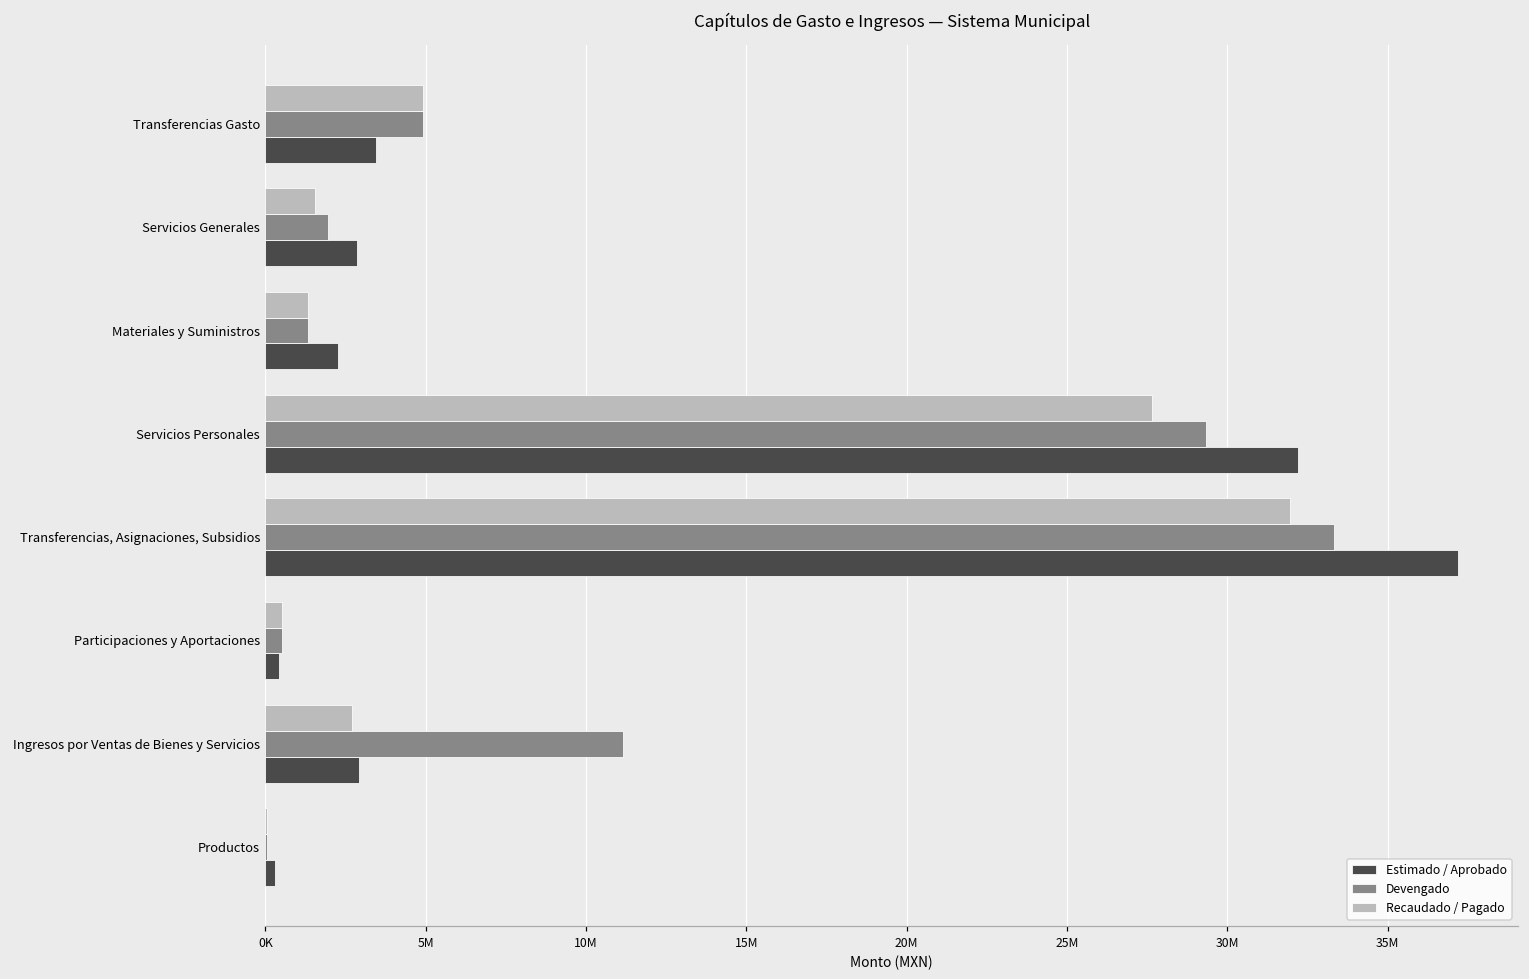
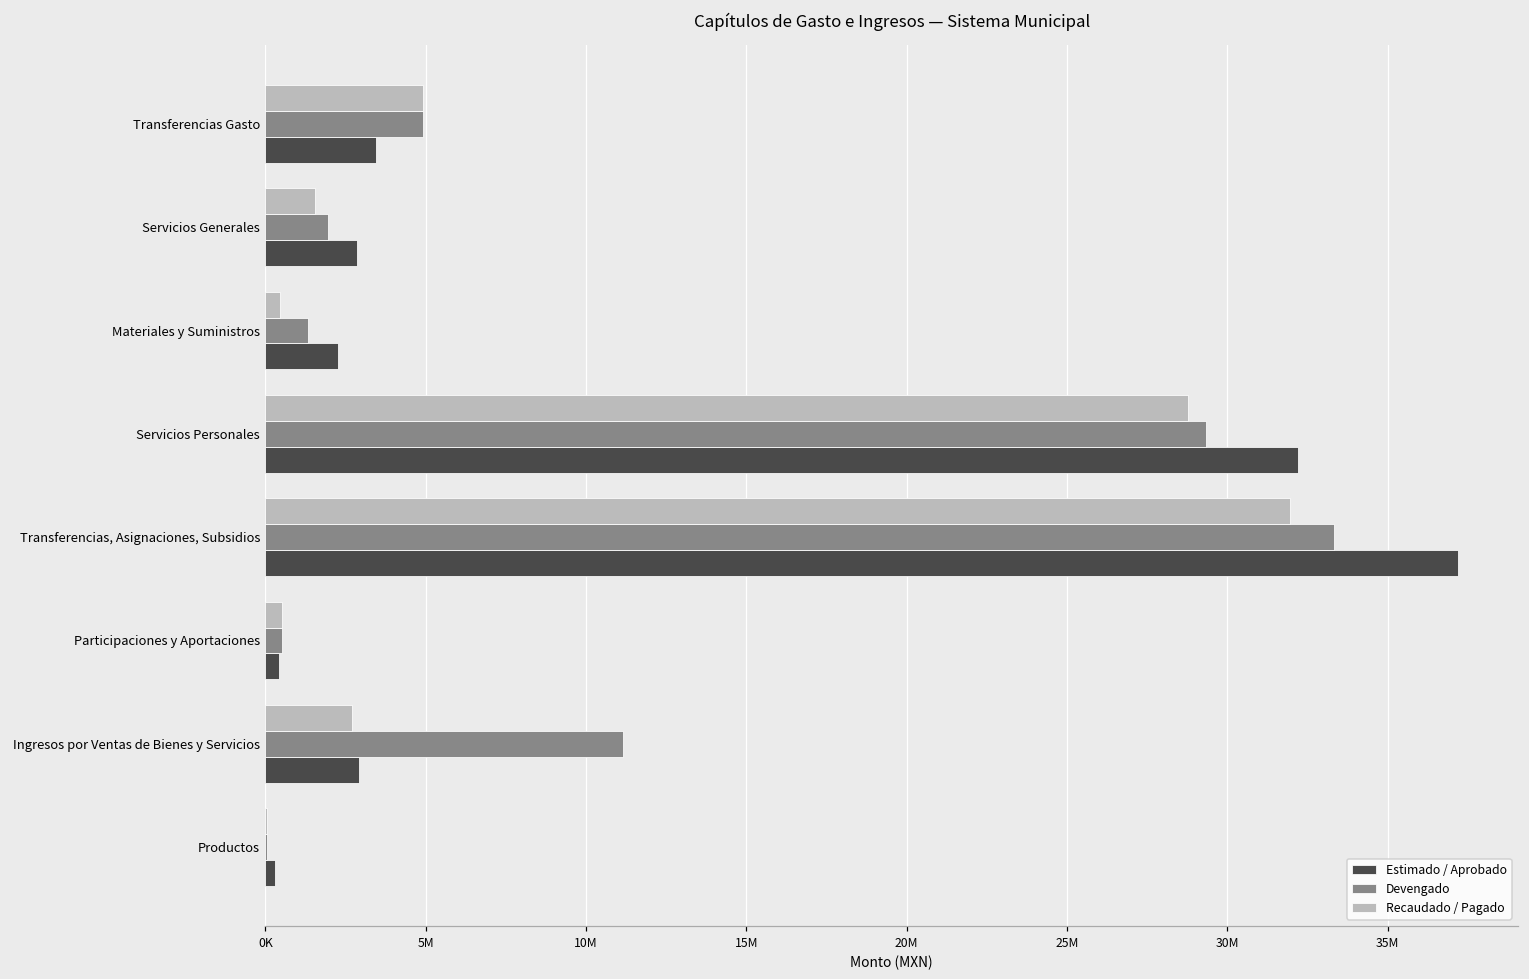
Recaudado / Pagado, Materiales y Suministros: 1300000 -> 400000
Recaudado / Pagado, Servicios Personales: 27700000 -> 28800000
